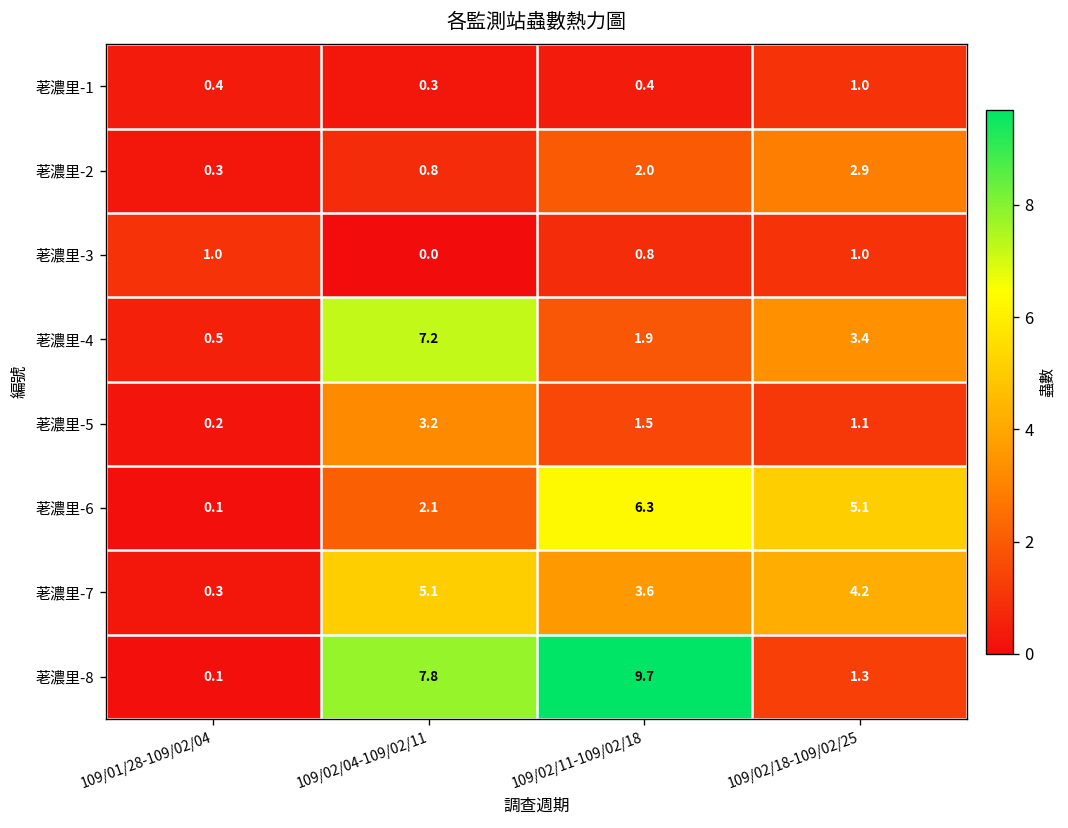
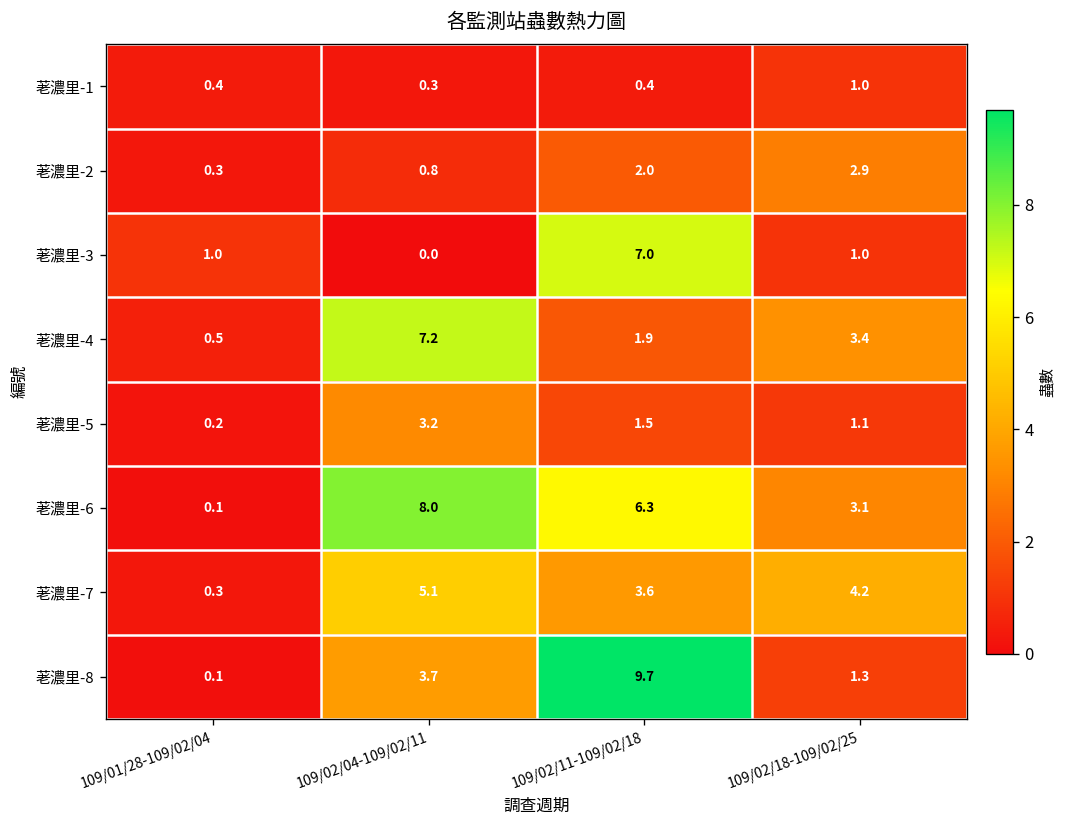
荖濃里-3, 109/02/11-109/02/18: 0.8 -> 7.0
荖濃里-6, 109/02/04-109/02/11: 2.1 -> 8.0
荖濃里-6, 109/02/18-109/02/25: 5.1 -> 3.1
荖濃里-8, 109/02/04-109/02/11: 7.8 -> 3.7
